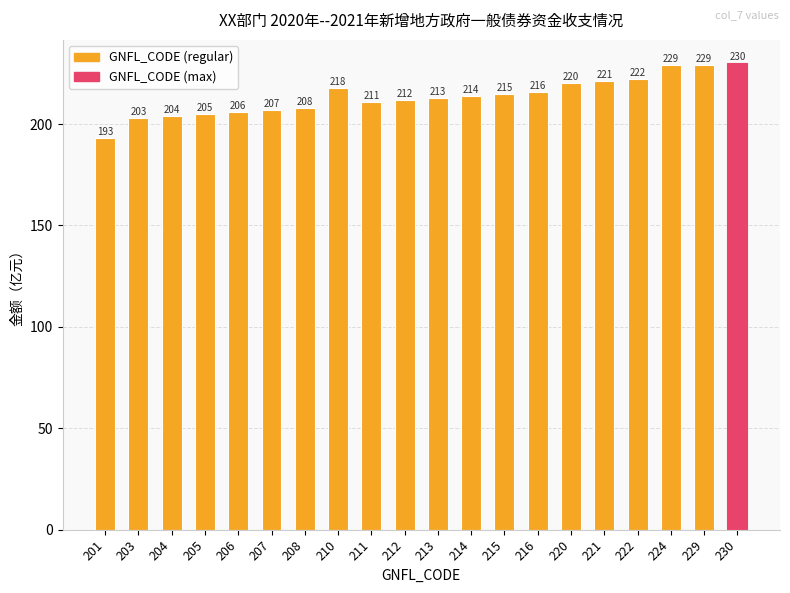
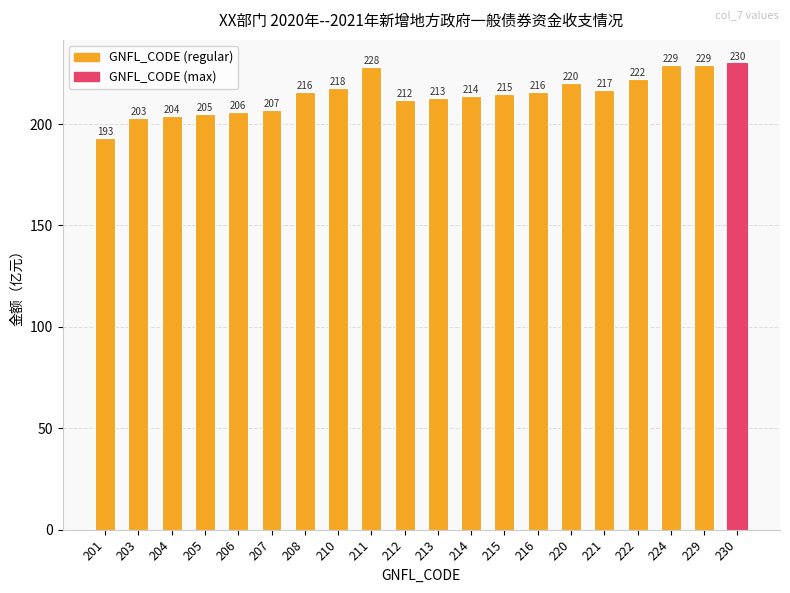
208: 208 -> 216
211: 211 -> 228
221: 221 -> 217
